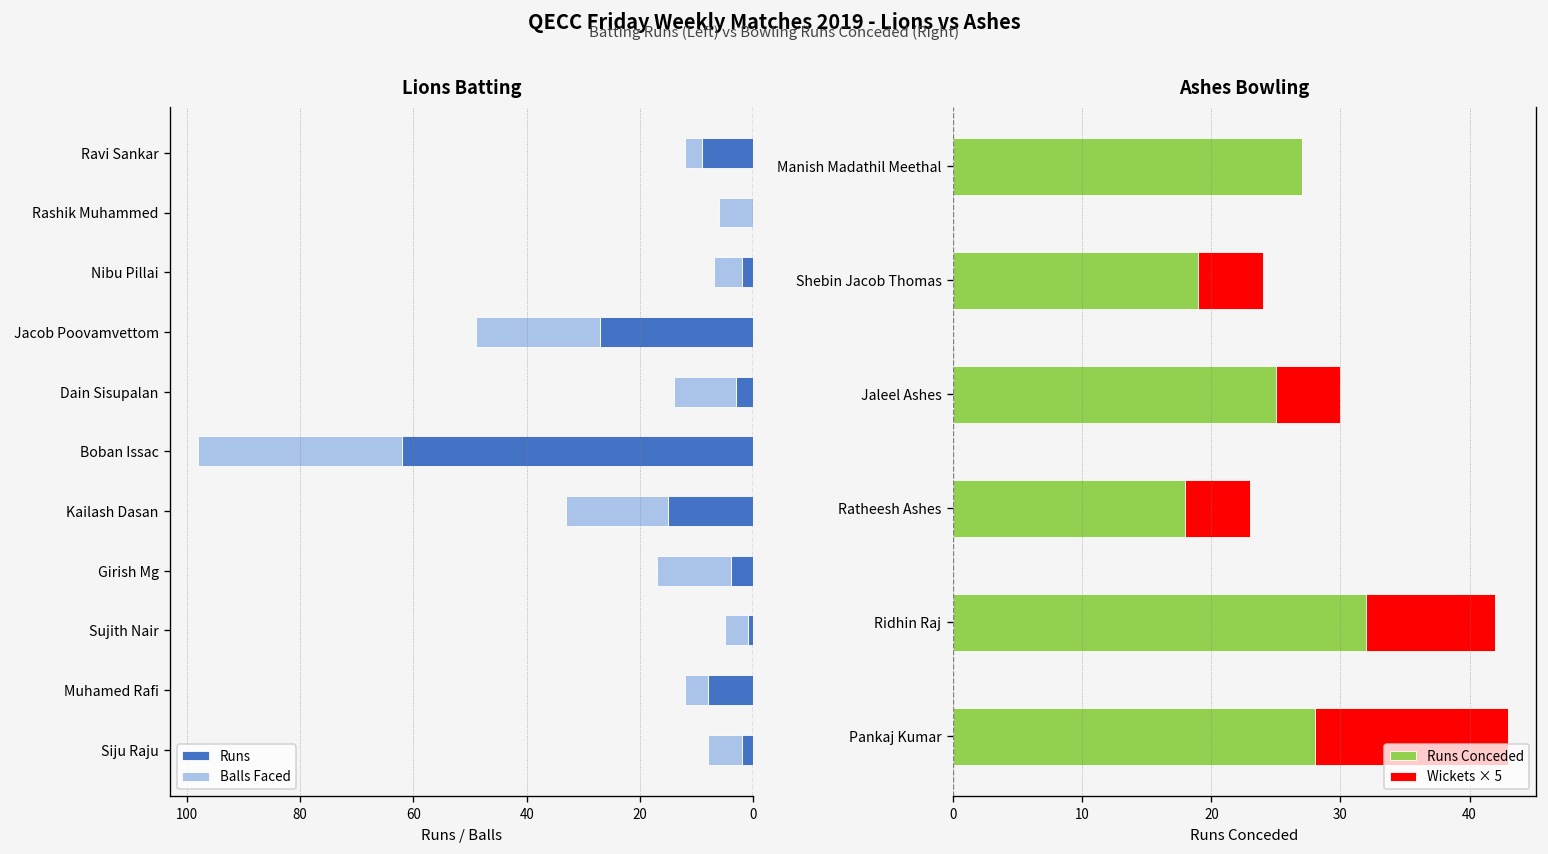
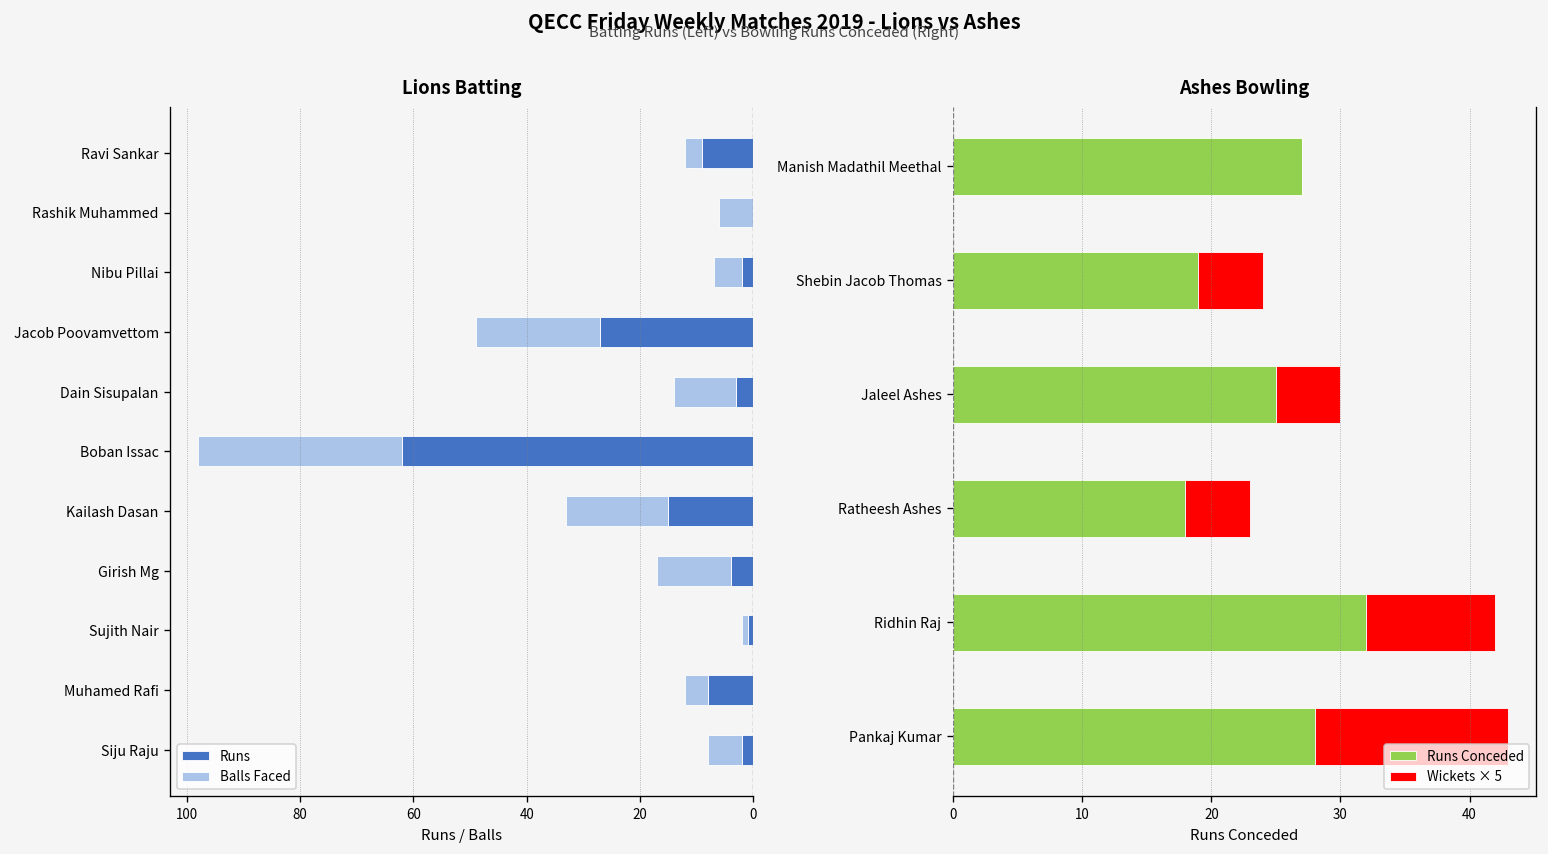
Lions Batting, Balls Faced, Sujith Nair: 4 -> 1
